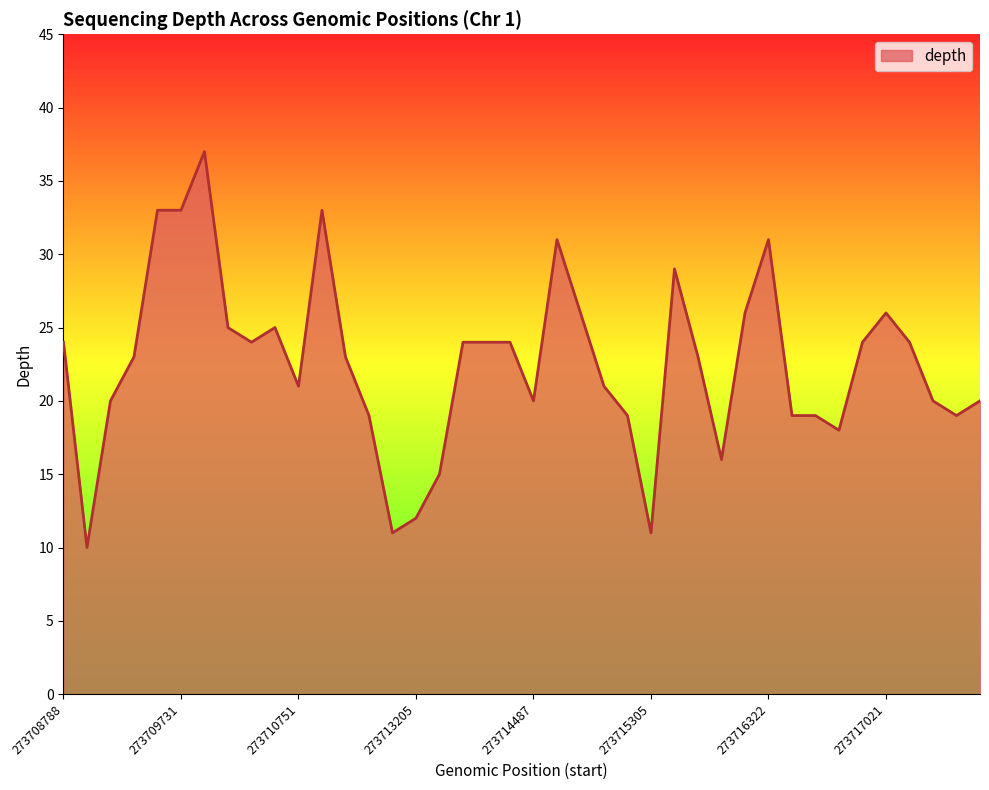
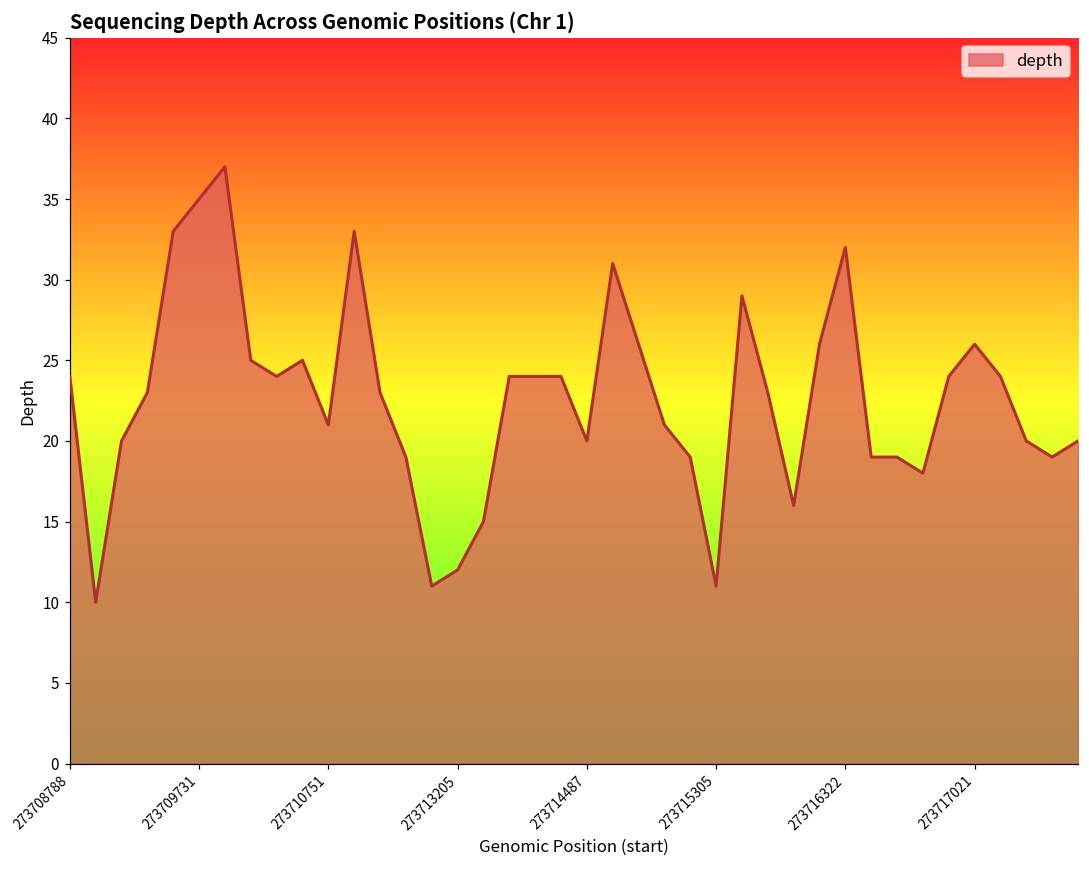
273709731: 33 -> 35
273716322: 31 -> 32
